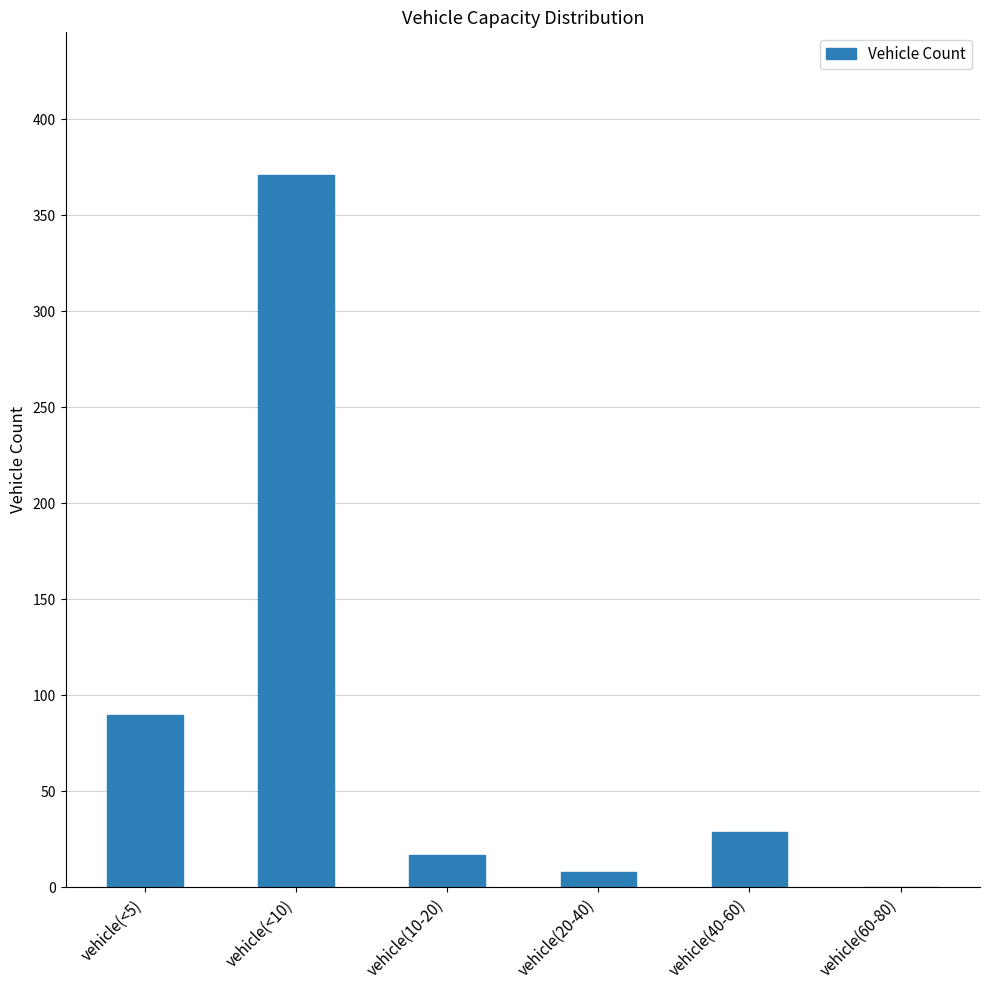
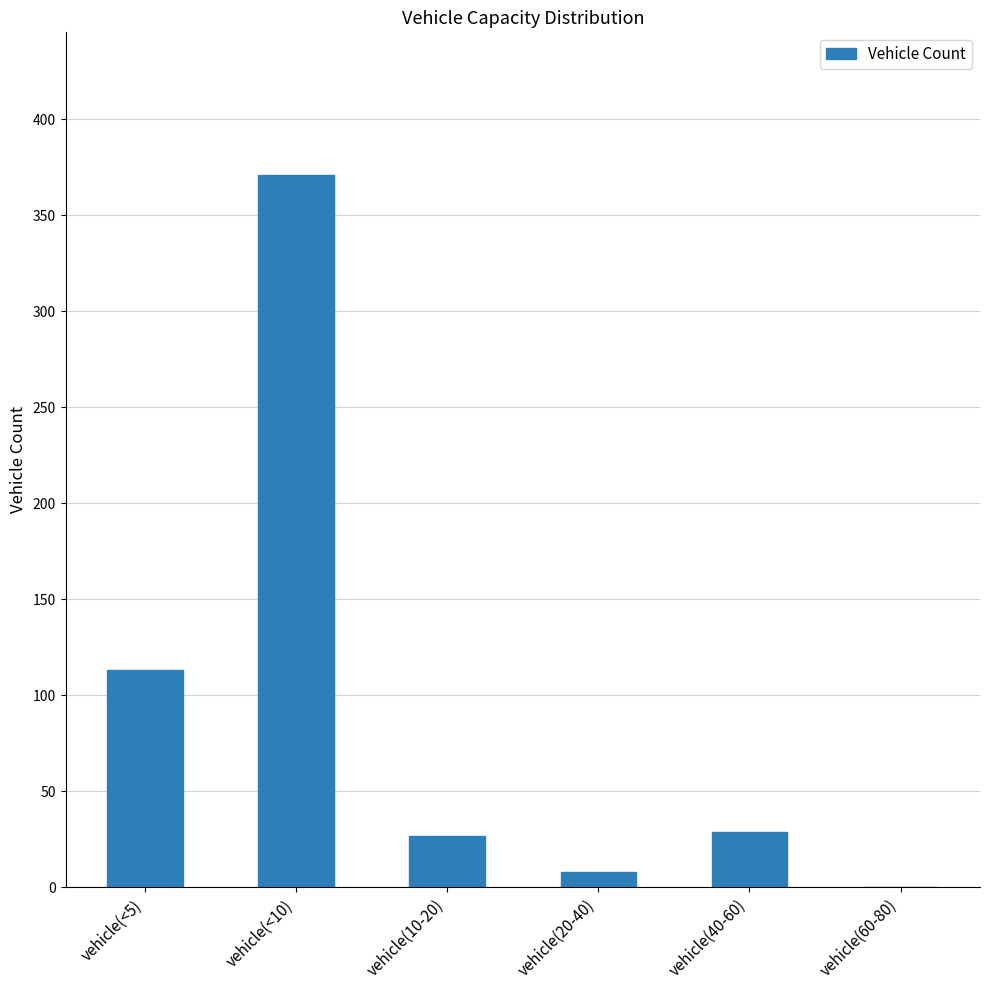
vehicle(<5): 90 -> 113
vehicle(10-20): 17 -> 27
